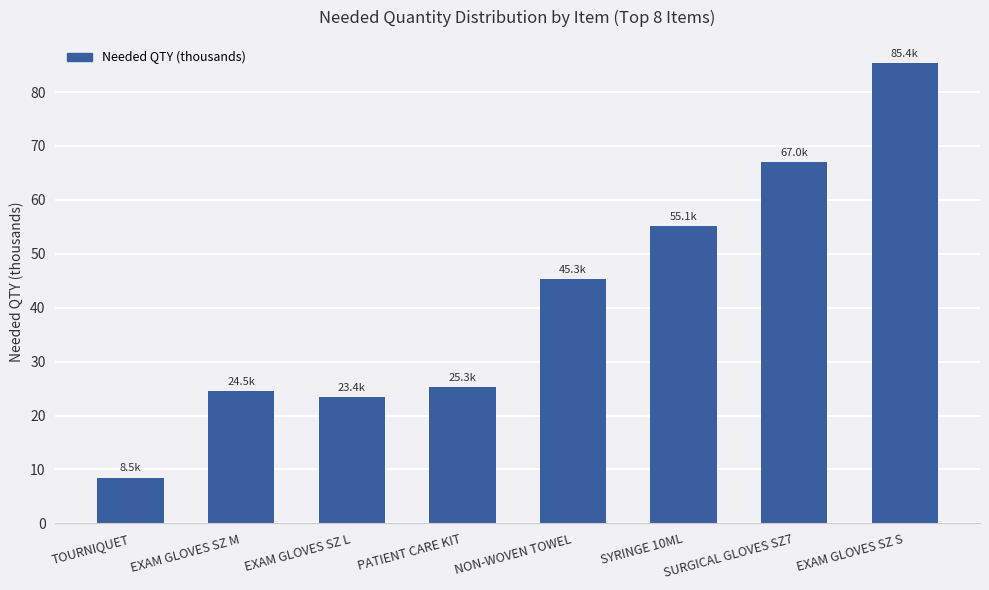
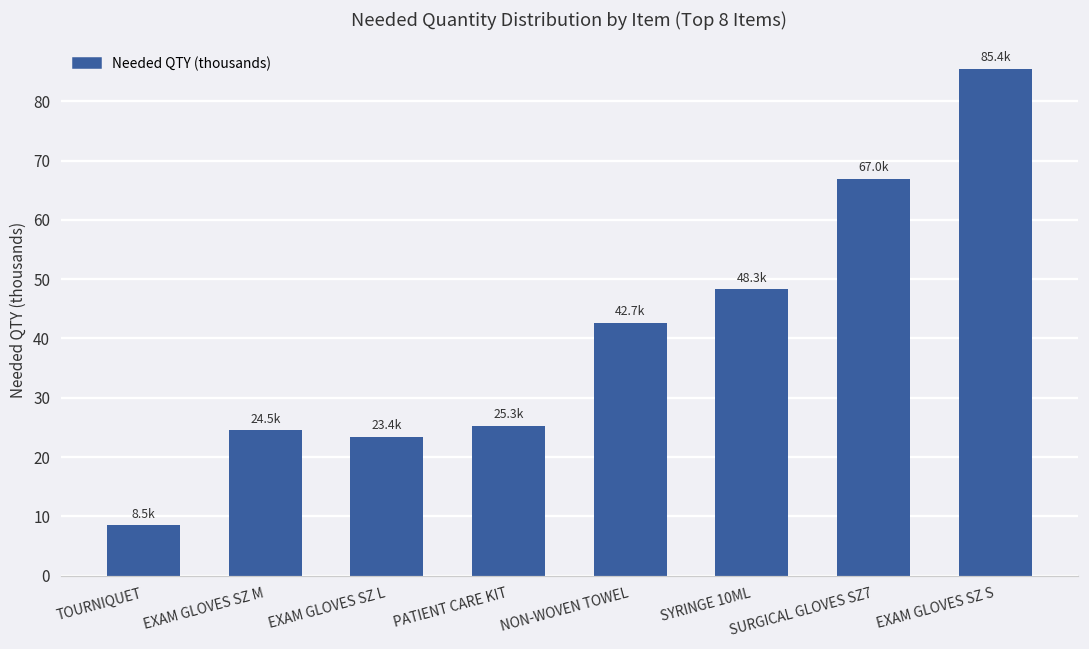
NON-WOVEN TOWEL: 45.3k -> 42.7k
SYRINGE 10ML: 55.1k -> 48.3k
